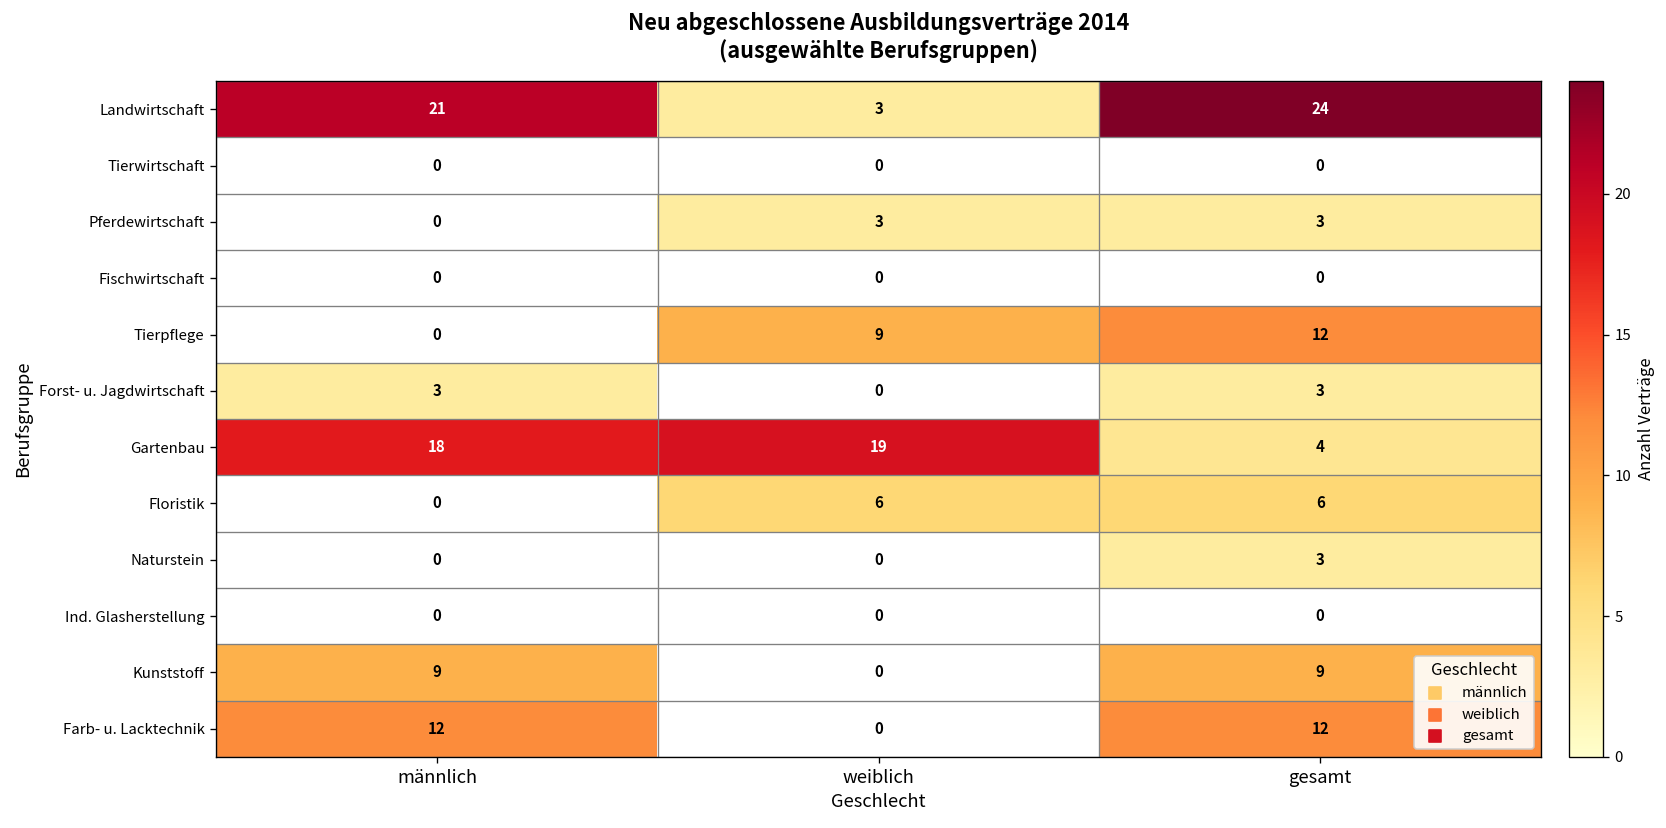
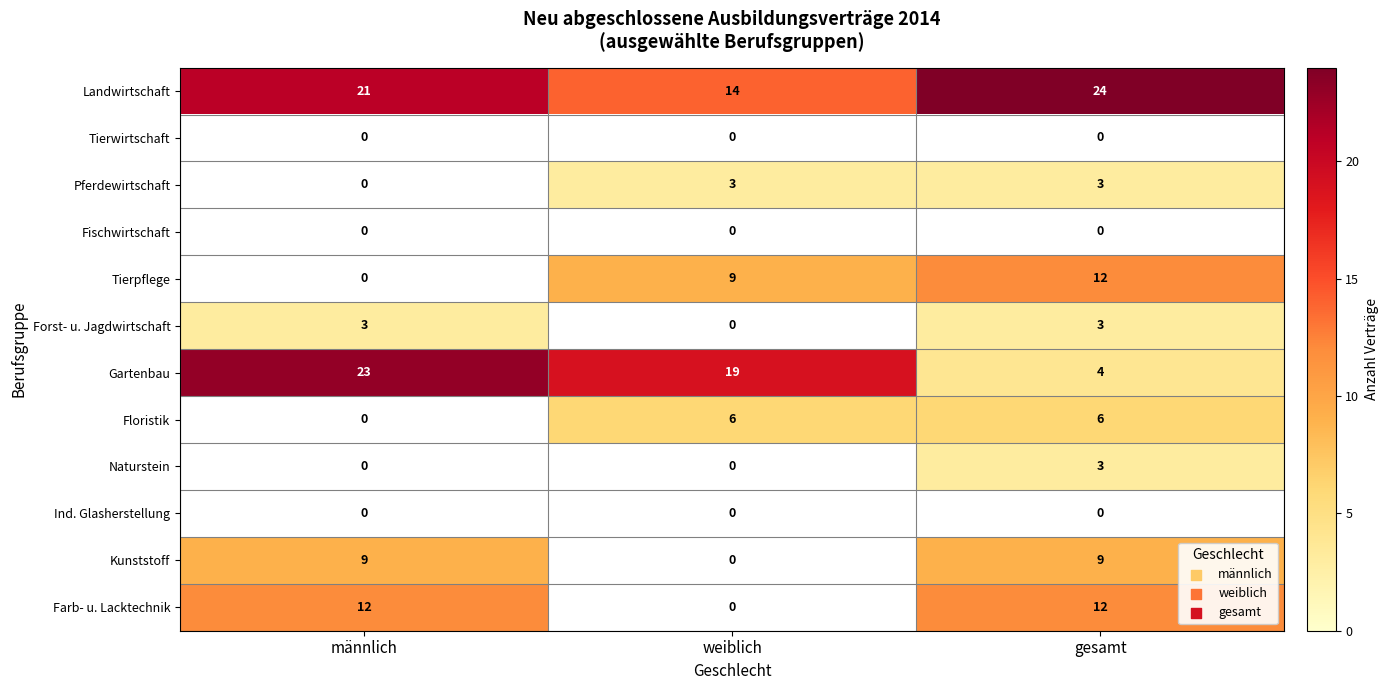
Landwirtschaft, weiblich: 3 -> 14
Gartenbau, männlich: 18 -> 23
